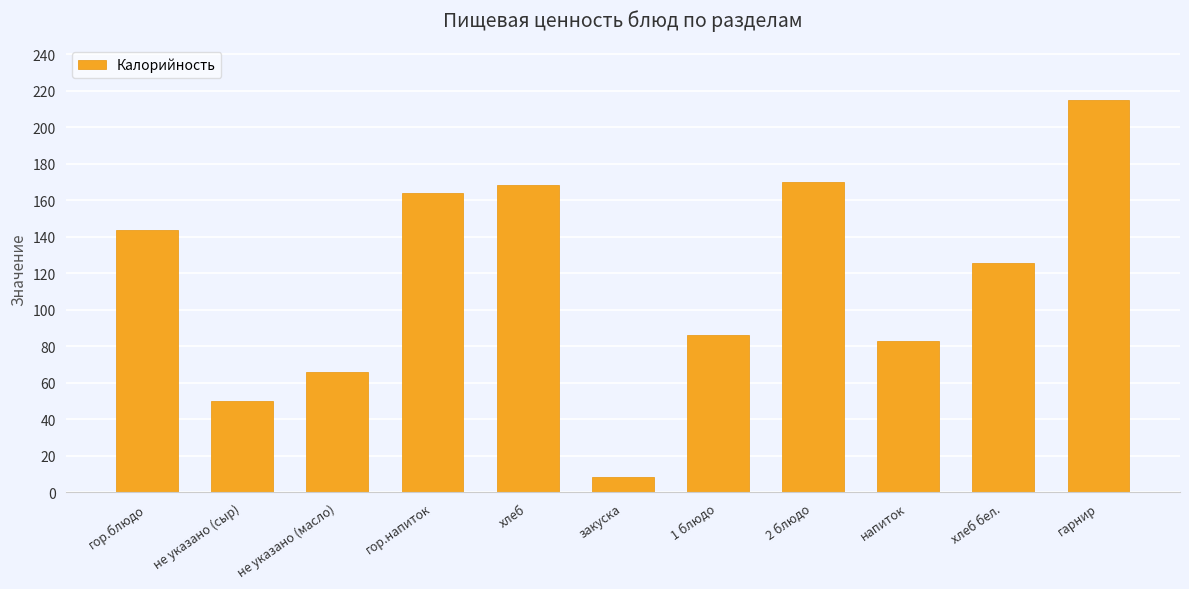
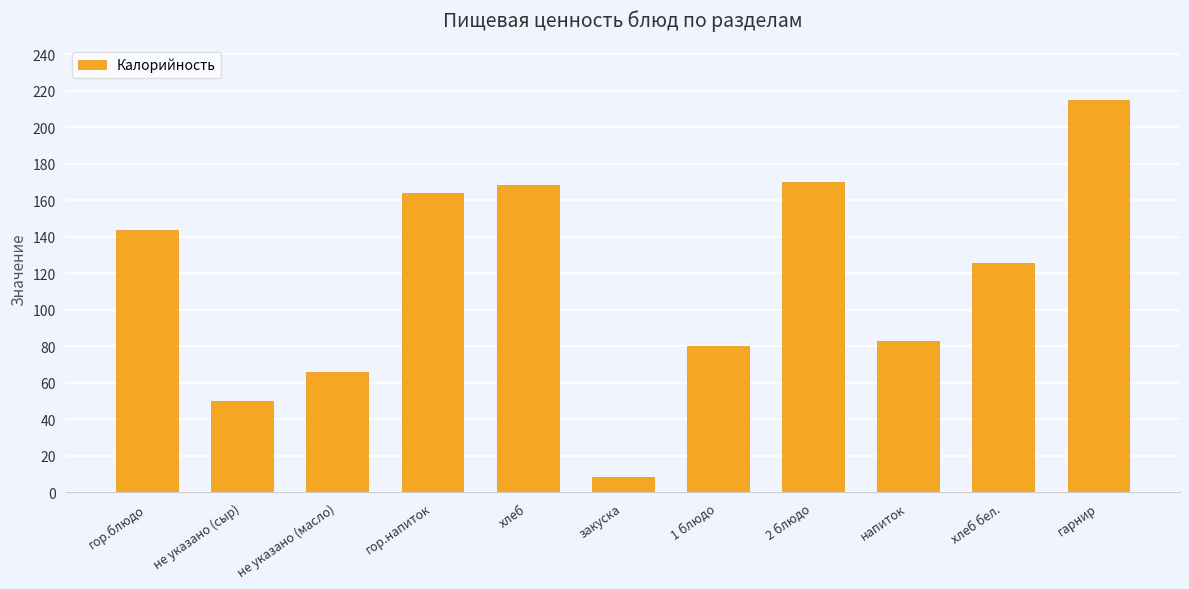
1 блюдо: 86 -> 80
